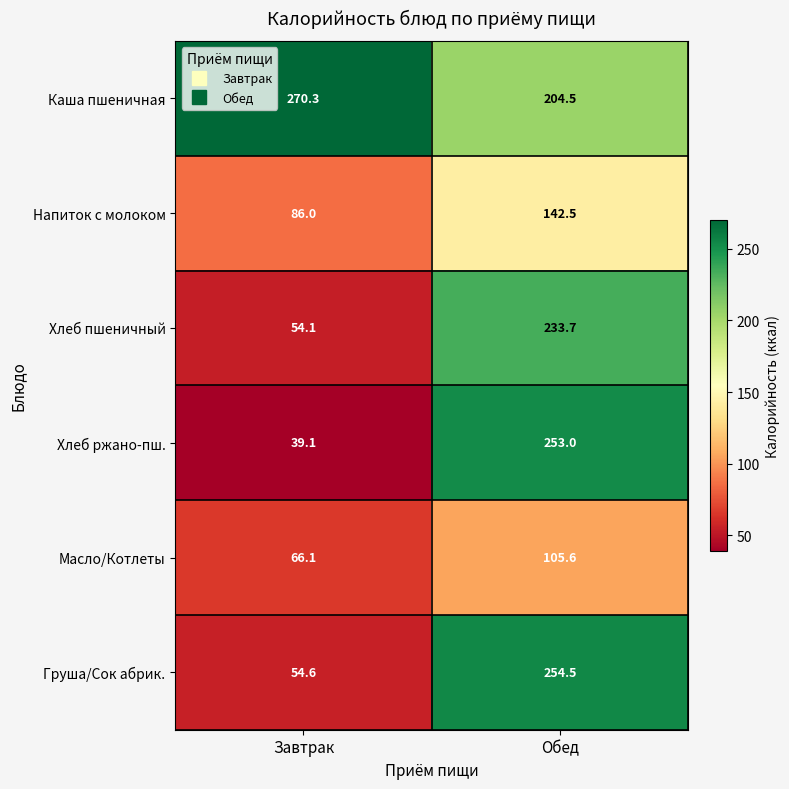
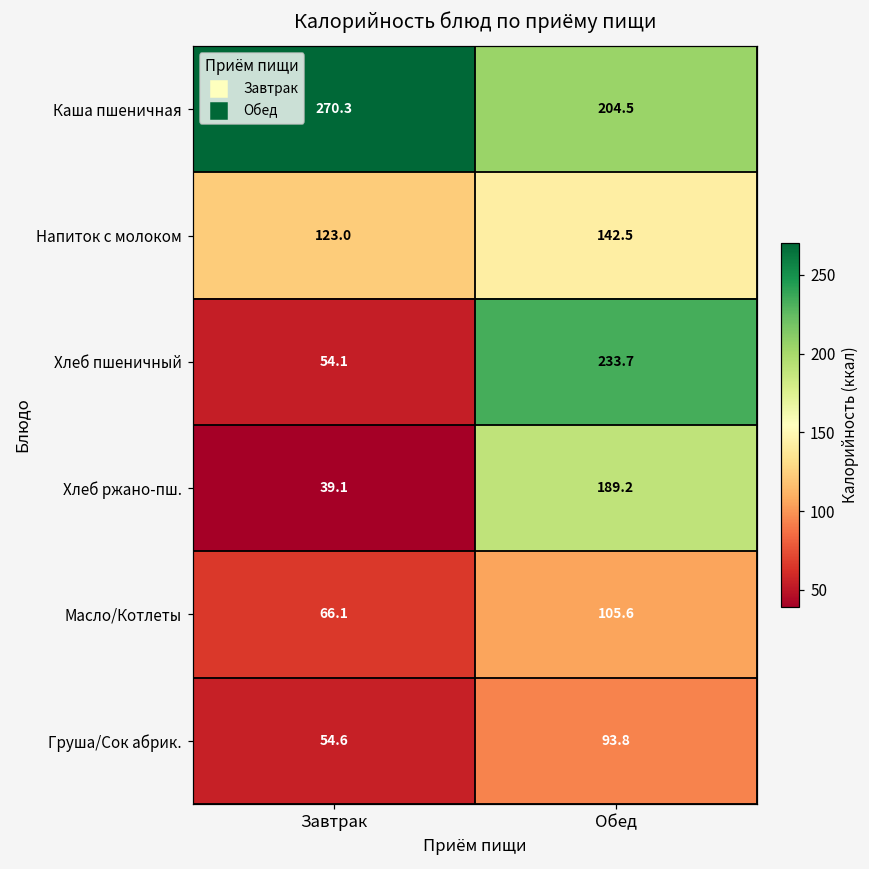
Напиток с молоком, Завтрак: 86.0 -> 123.0
Хлеб ржано-пш., Обед: 253.0 -> 189.2
Груша/Сок абрик., Обед: 254.5 -> 93.8
